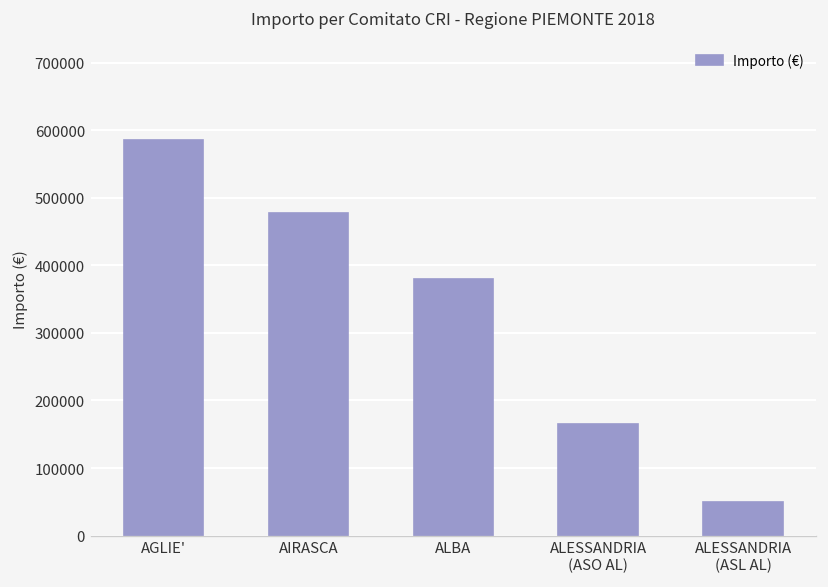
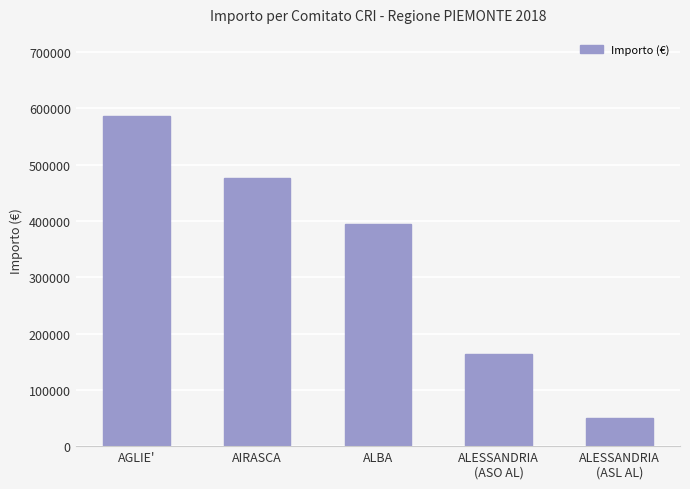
ALBA: 380000 -> 400000
